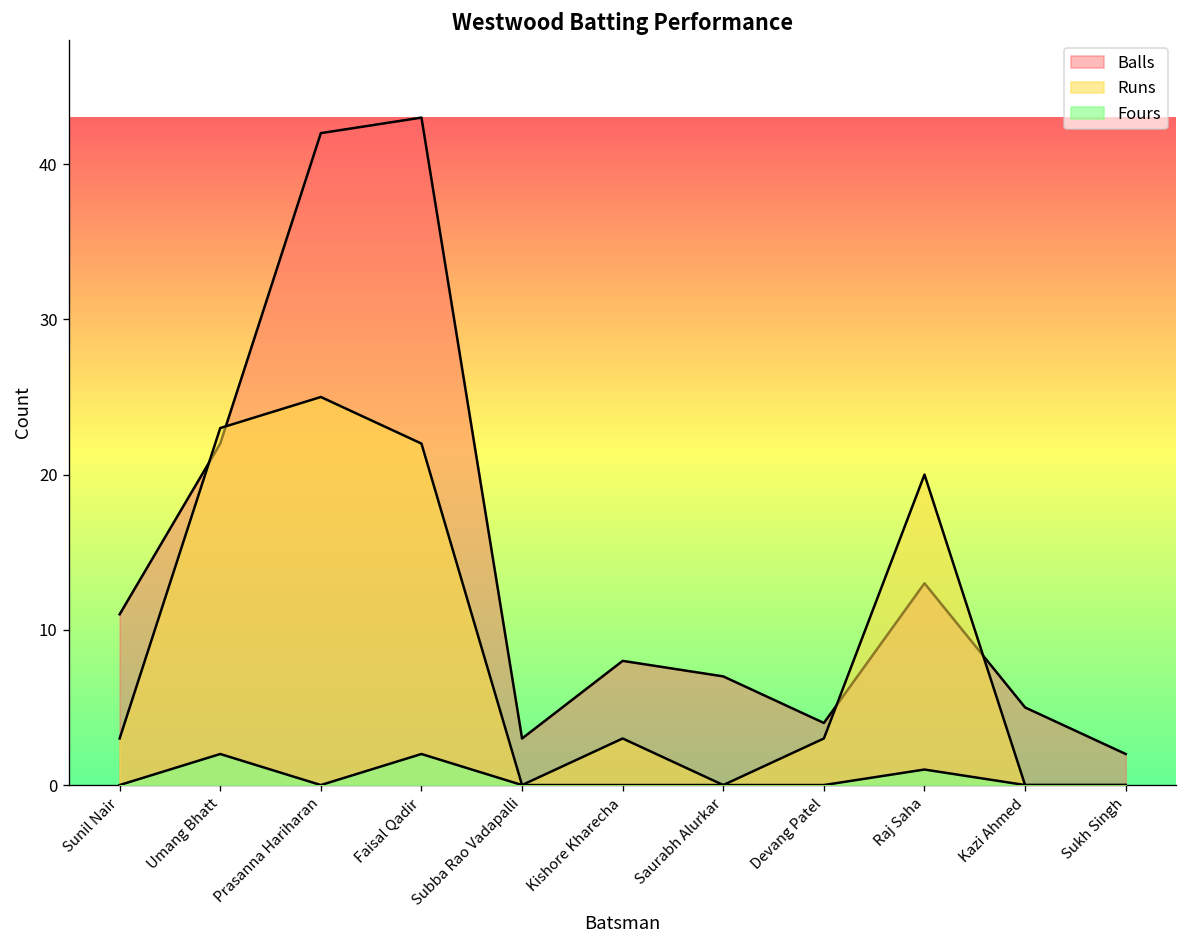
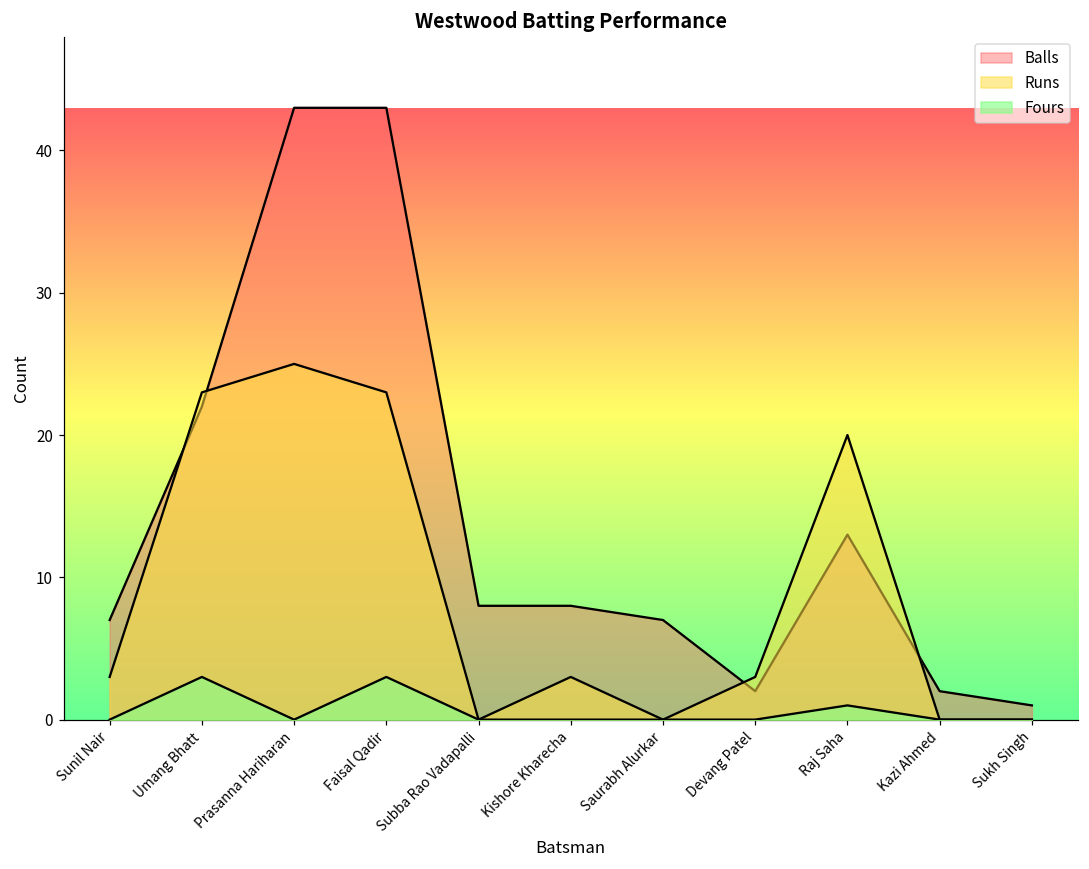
Balls, Sunil Nair: 11 -> 7
Fours, Umang Bhatt: 2 -> 3
Balls, Prasanna Hariharan: 42 -> 43
Runs, Faisal Qadir: 22 -> 23
Fours, Faisal Qadir: 2 -> 3
Balls, Subba Rao Vadapalli: 3 -> 8
Balls, Devang Patel: 4 -> 2
Balls, Kazi Ahmed: 5 -> 2
Balls, Sukh Singh: 2 -> 1
